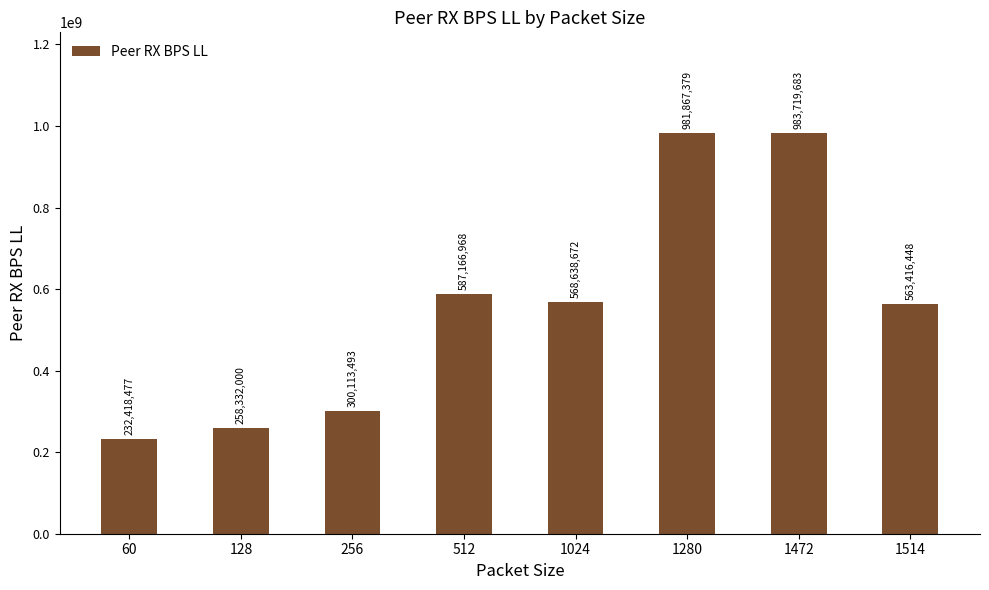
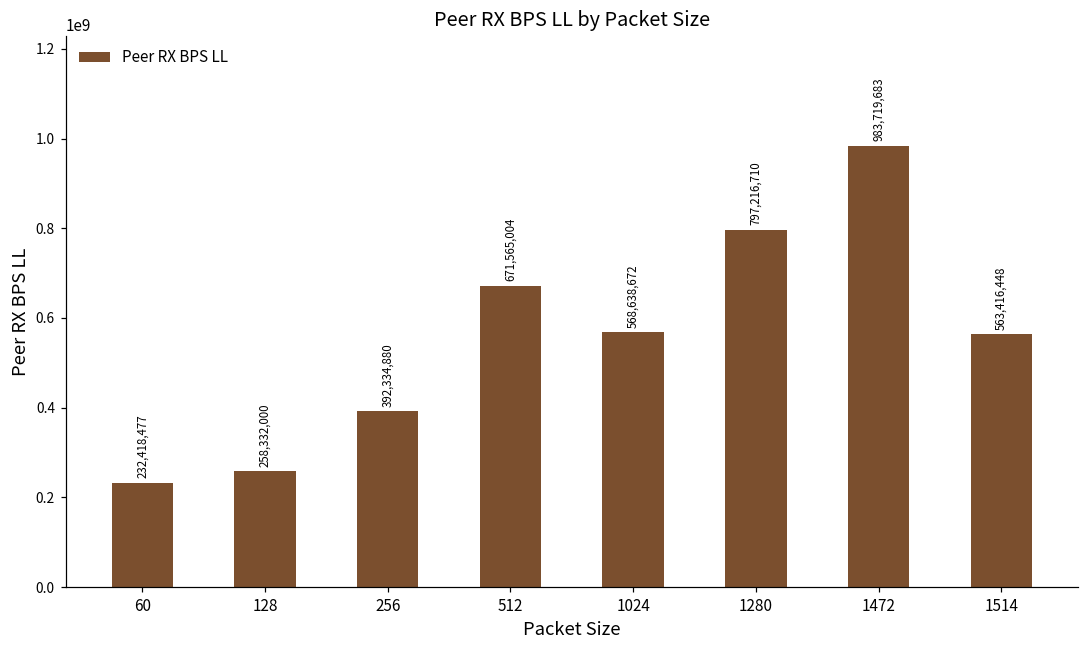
256: 300,113,493 -> 392,334,880
512: 587,166,968 -> 671,565,004
1280: 981,867,379 -> 797,216,710
